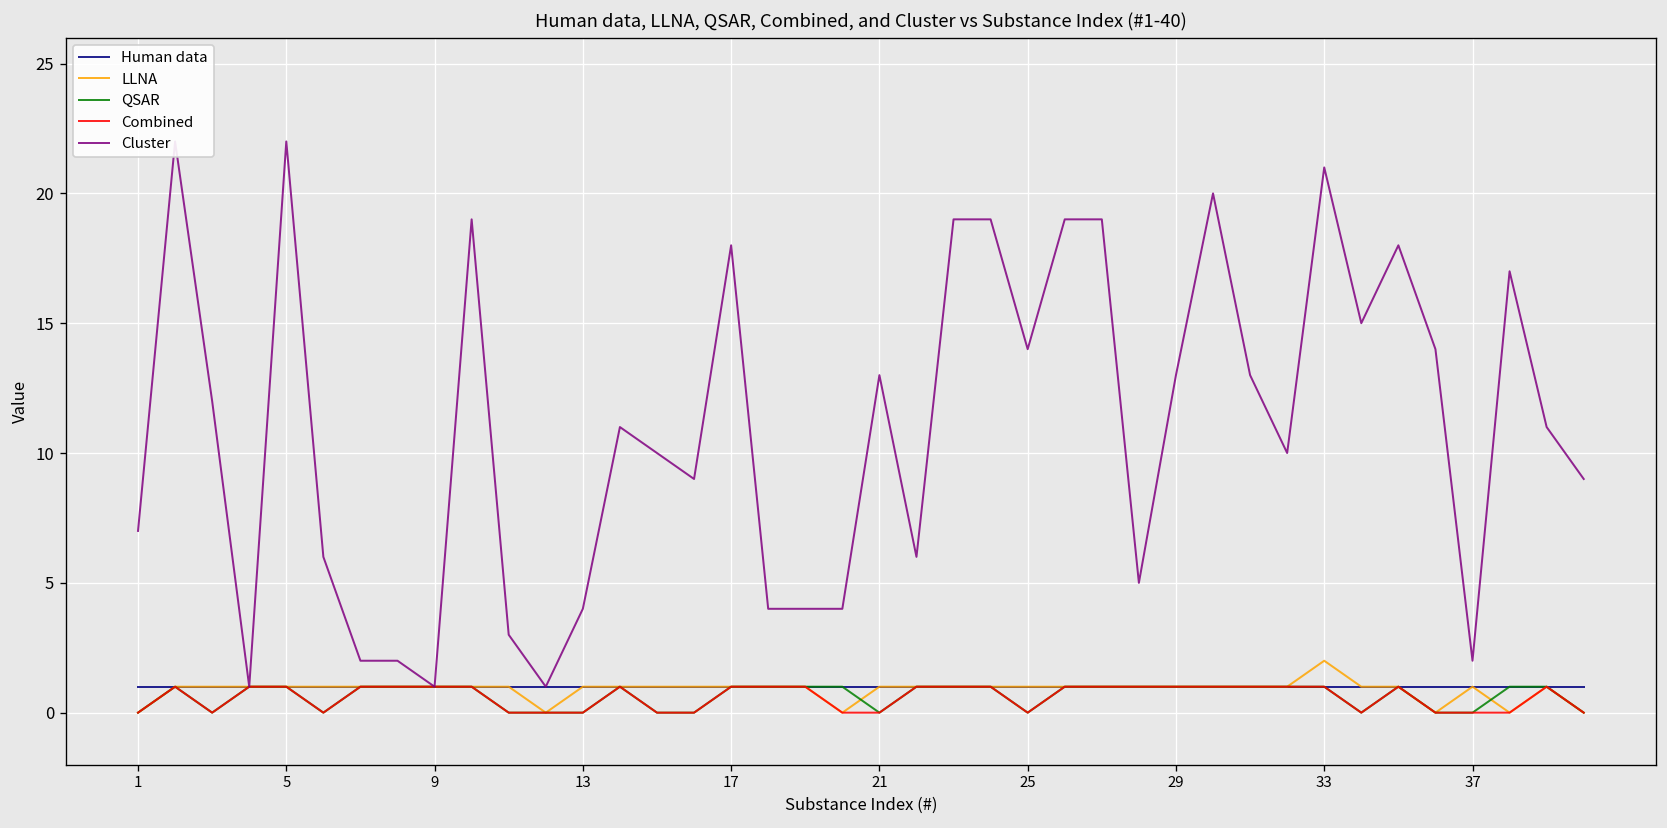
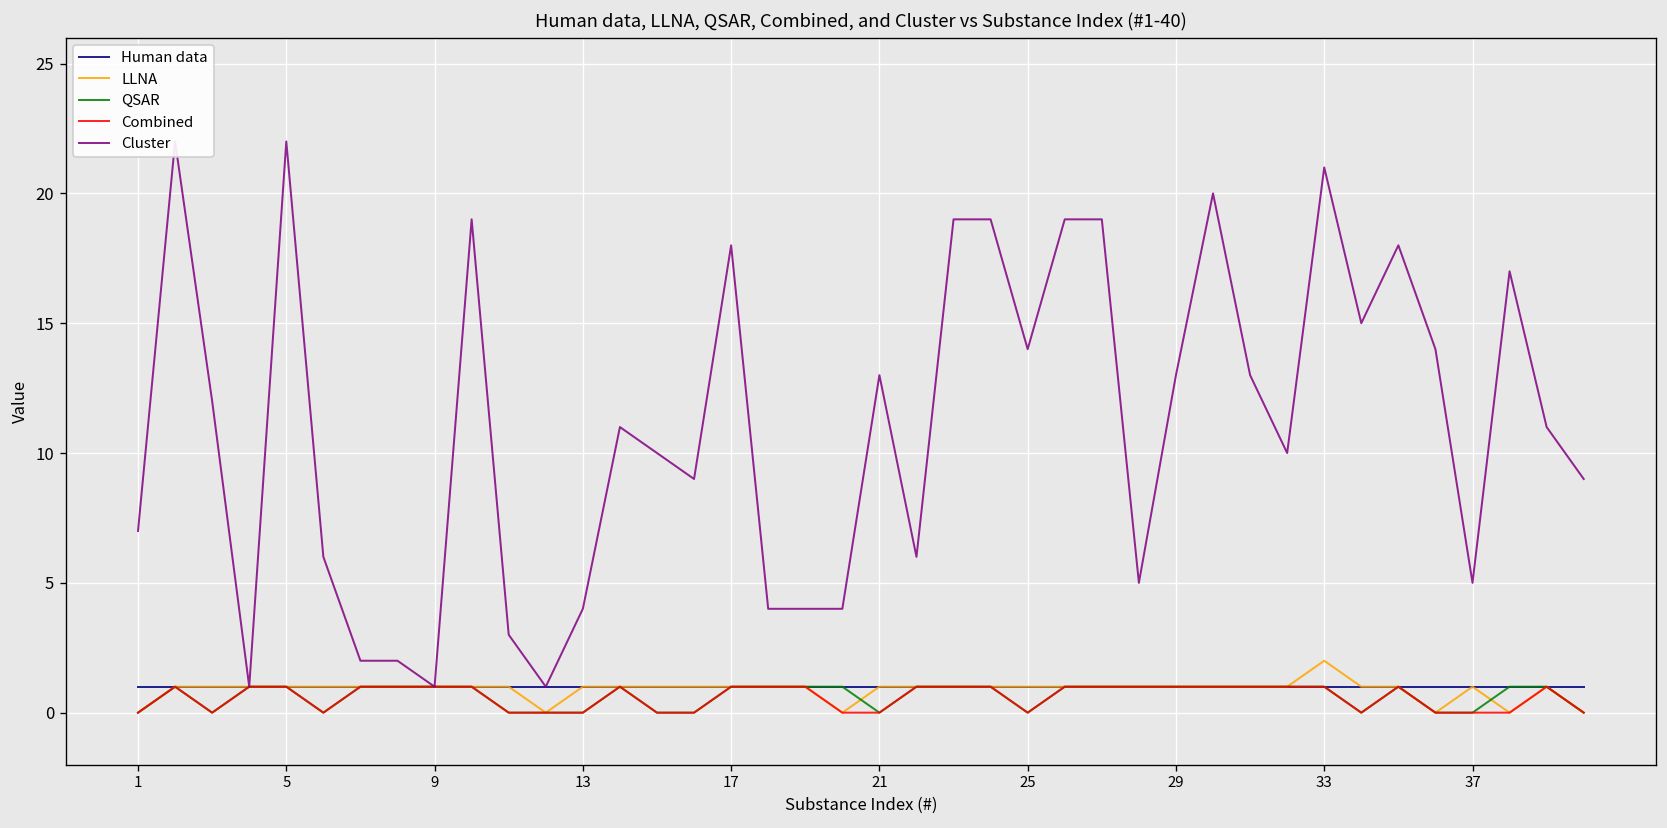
Cluster, 37: 2 -> 5
